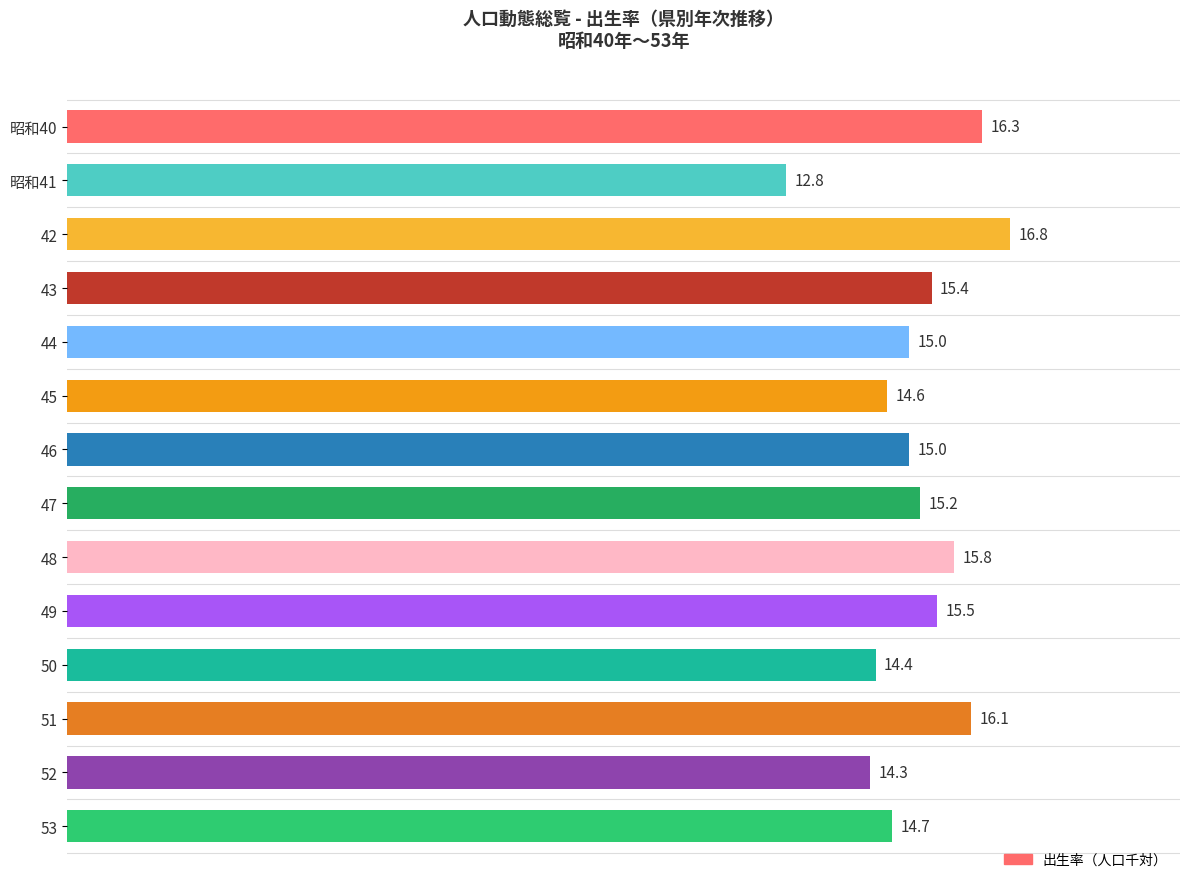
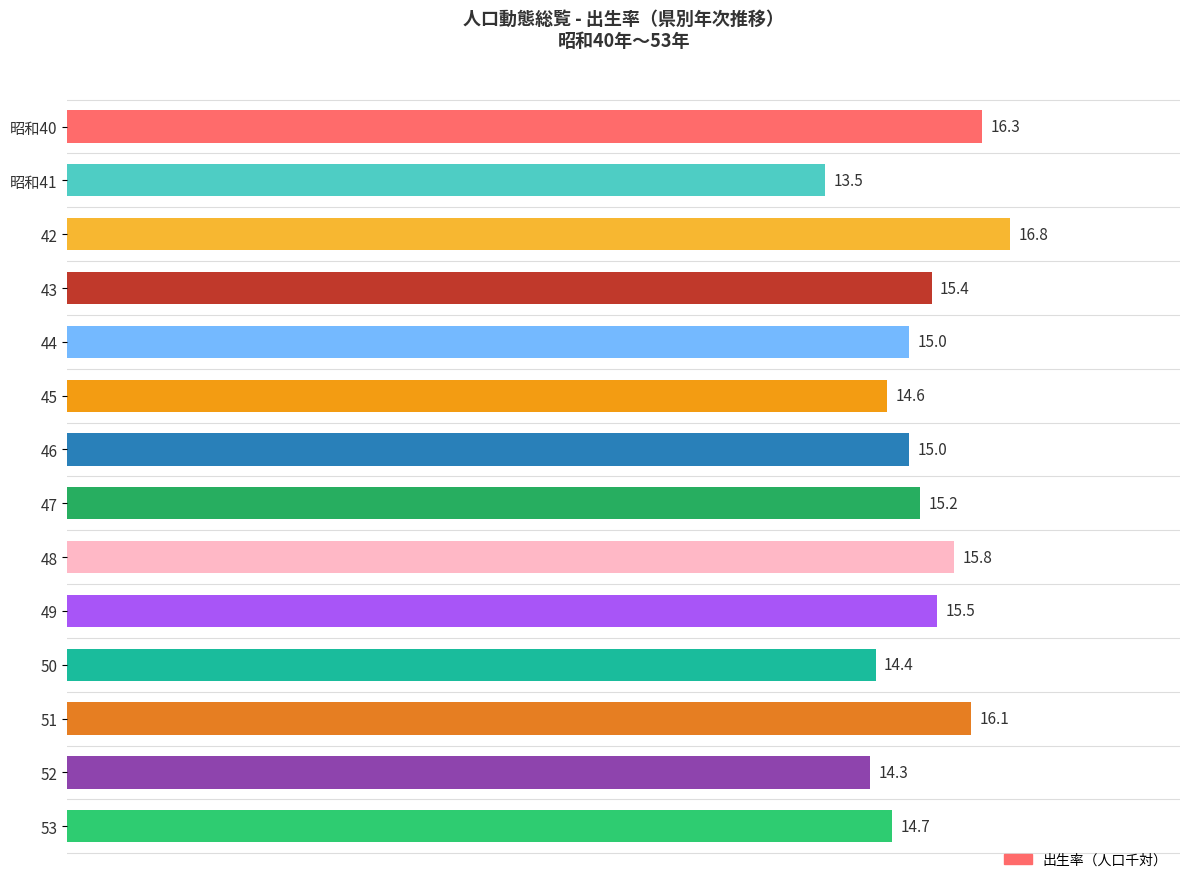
昭和41: 12.8 -> 13.5
